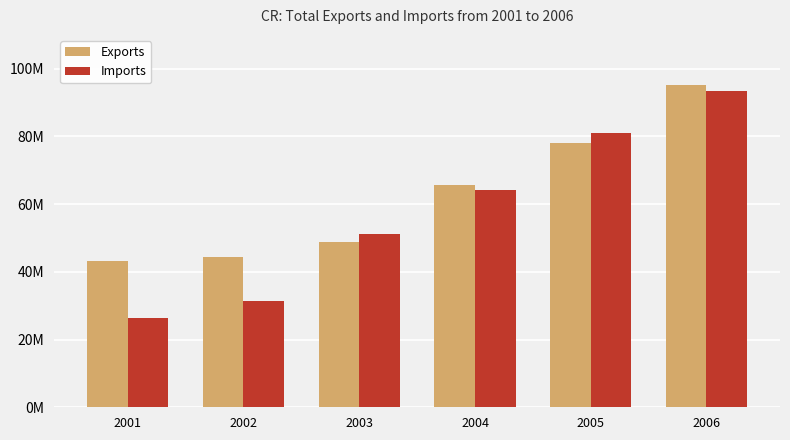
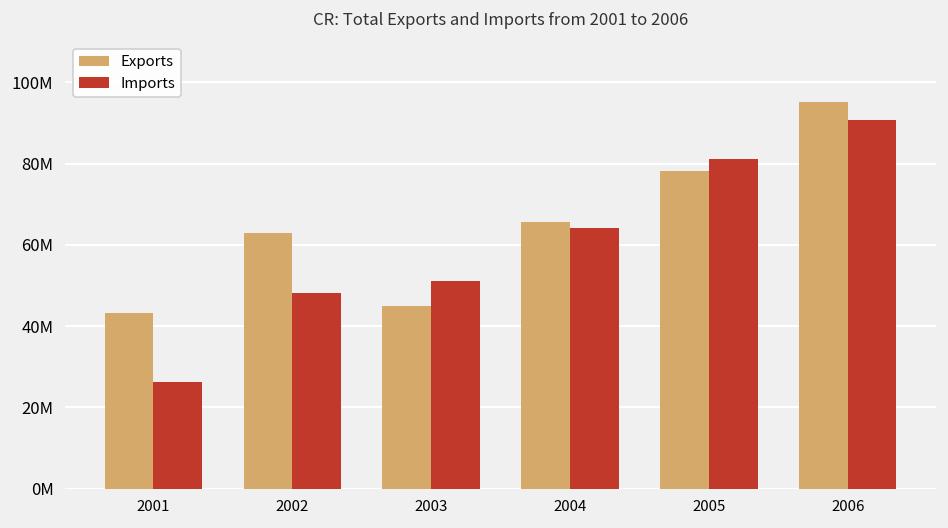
Exports, 2002: 44000000 -> 63000000
Imports, 2002: 31000000 -> 48000000
Exports, 2003: 49000000 -> 45000000
Imports, 2006: 93000000 -> 91000000
